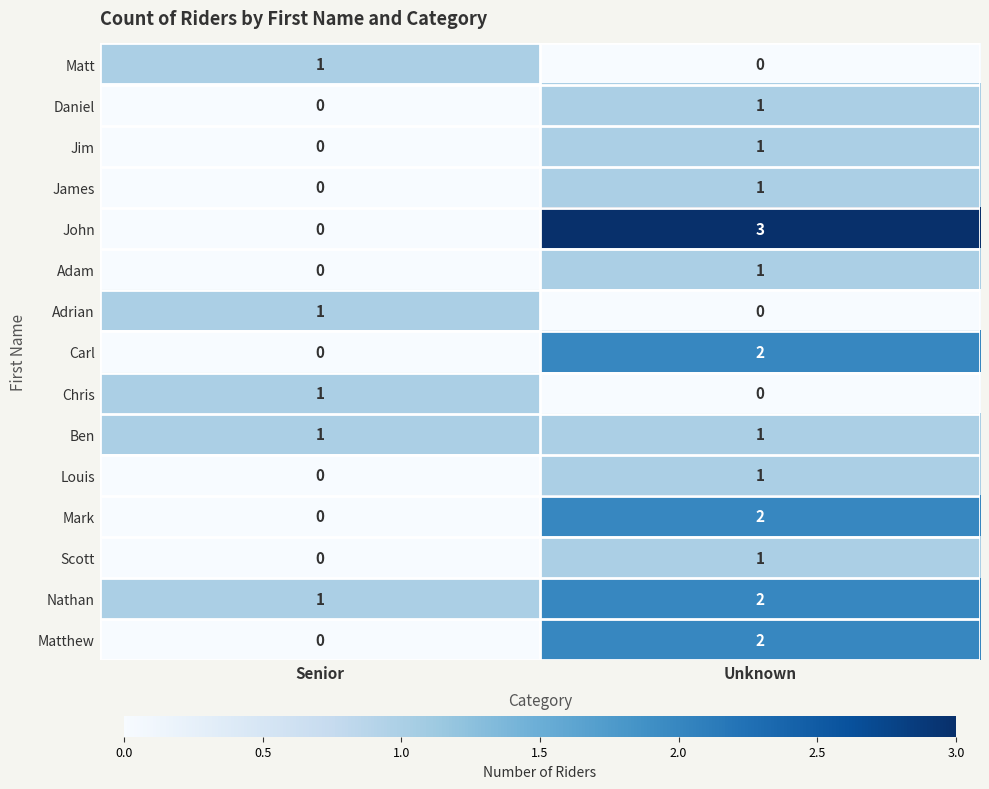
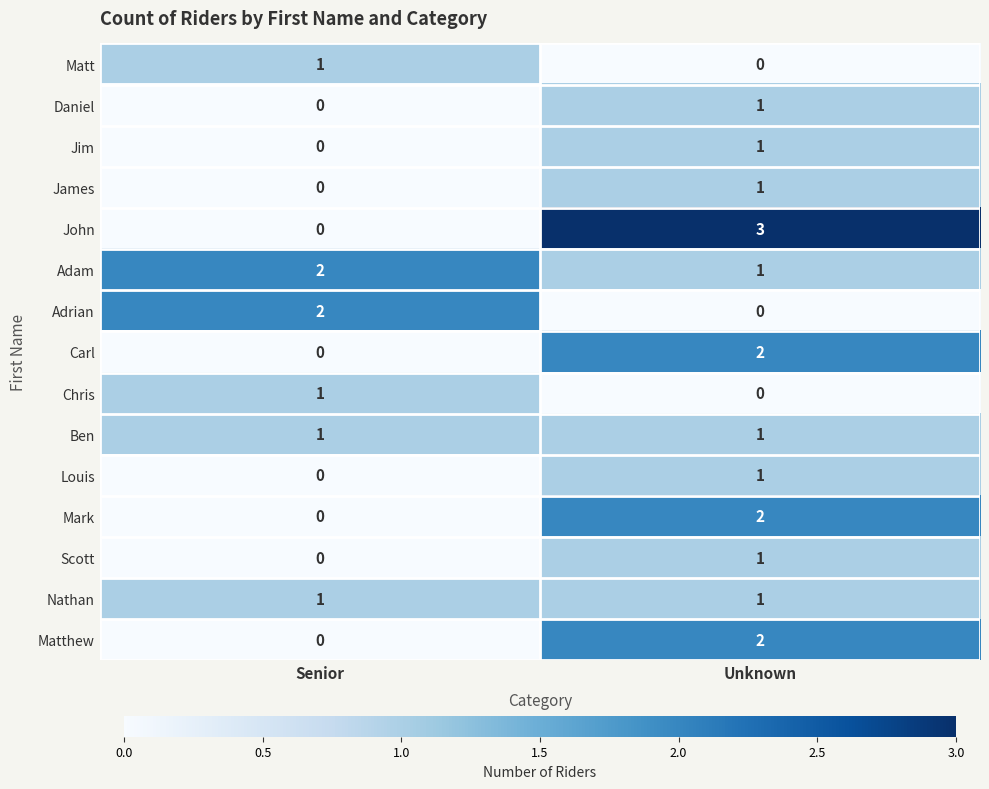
Adam, Senior: 0 -> 2
Adrian, Senior: 1 -> 2
Nathan, Unknown: 2 -> 1
